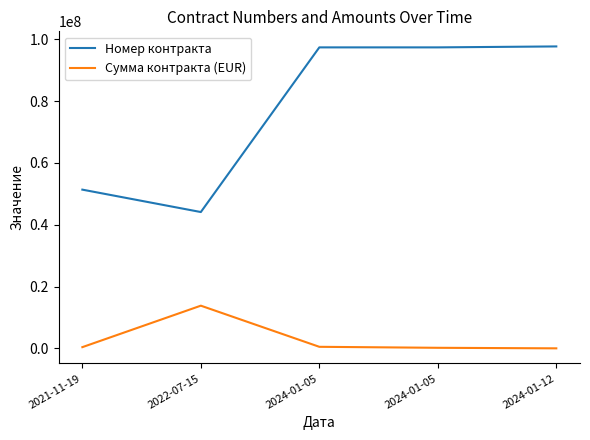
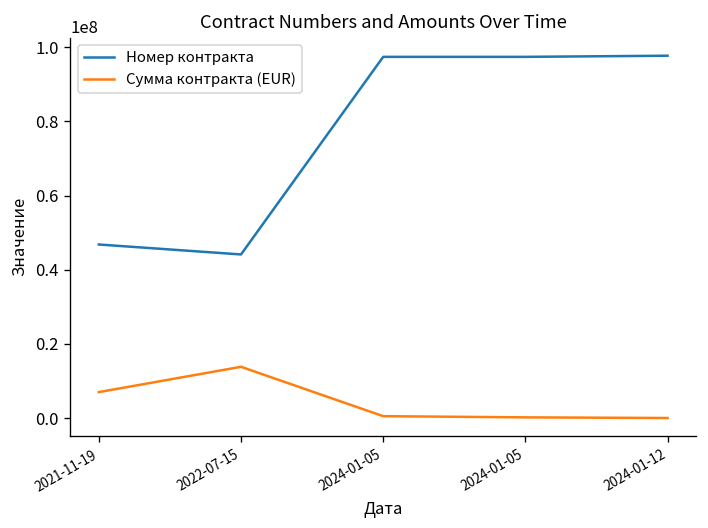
Номер контракта, 2021-11-19: 51000000 -> 47000000
Сумма контракта (EUR), 2021-11-19: 0 -> 7000000
